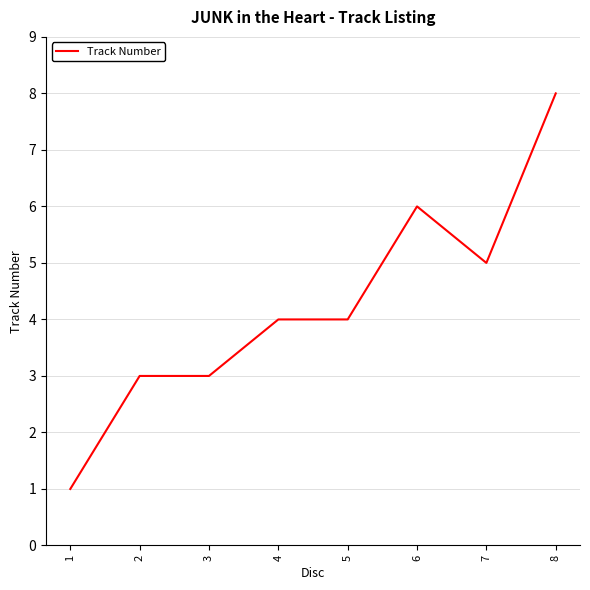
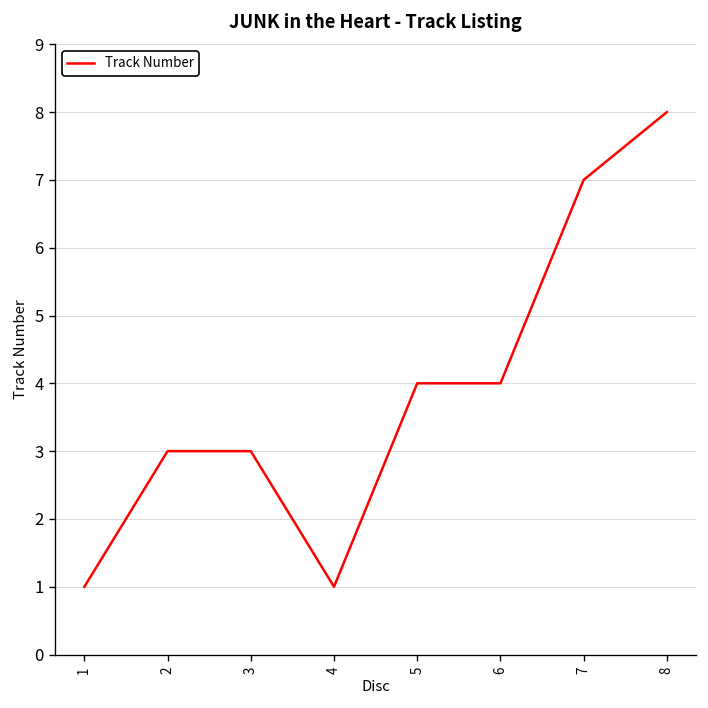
4: 4 -> 1
6: 6 -> 4
7: 5 -> 7
